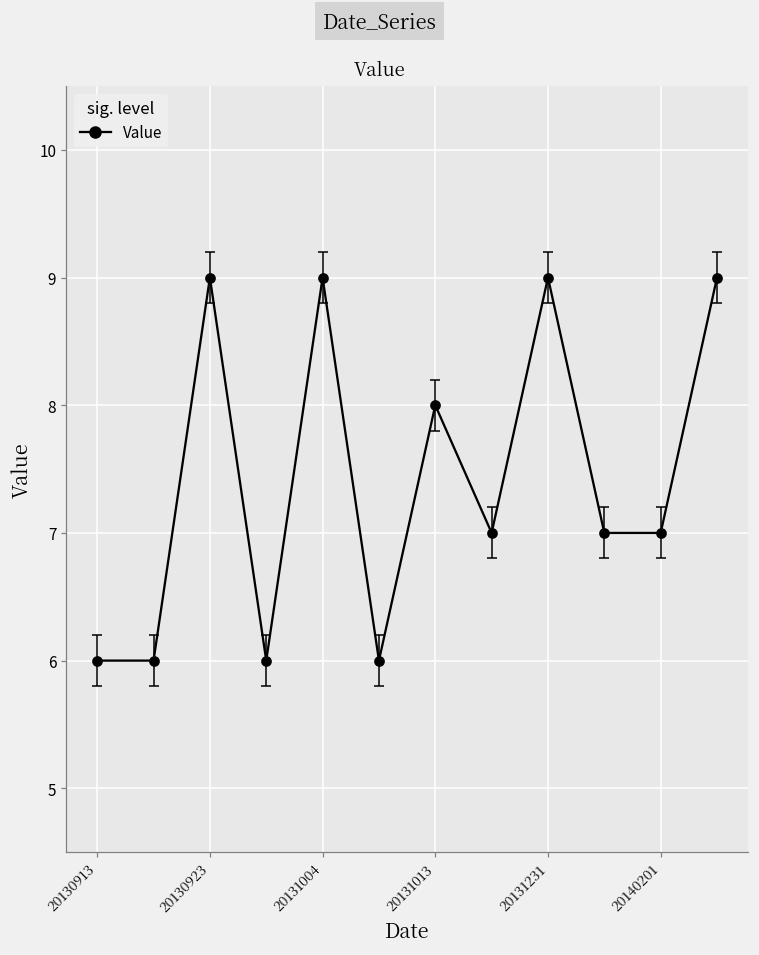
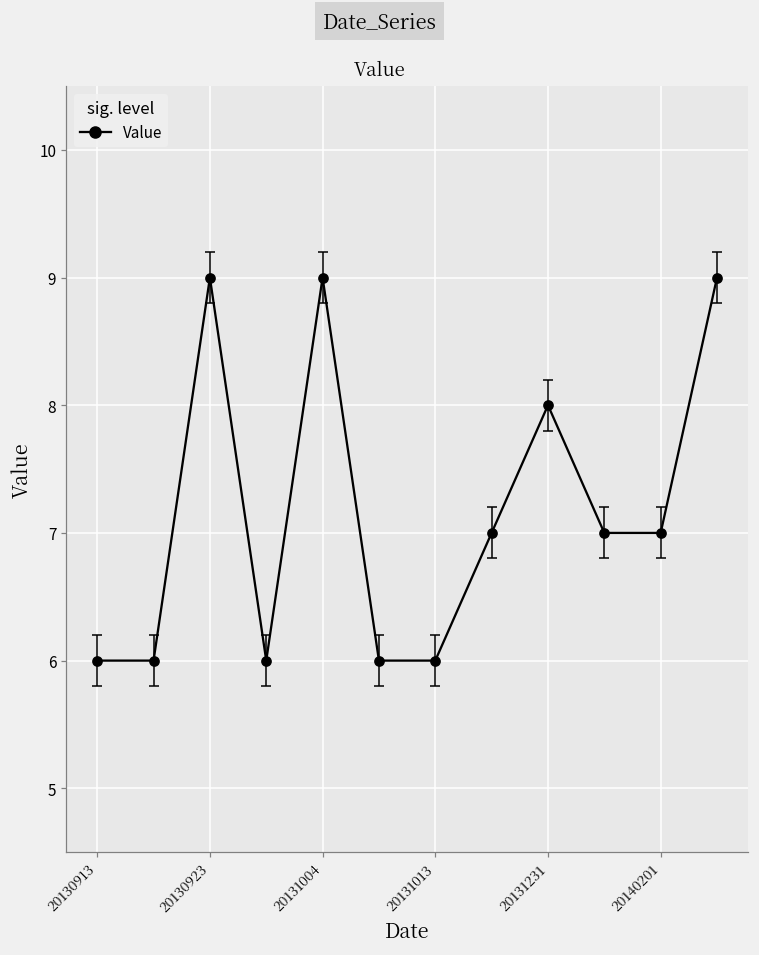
Value, 20131013: 8 -> 6
Value, 20131231: 9 -> 8
